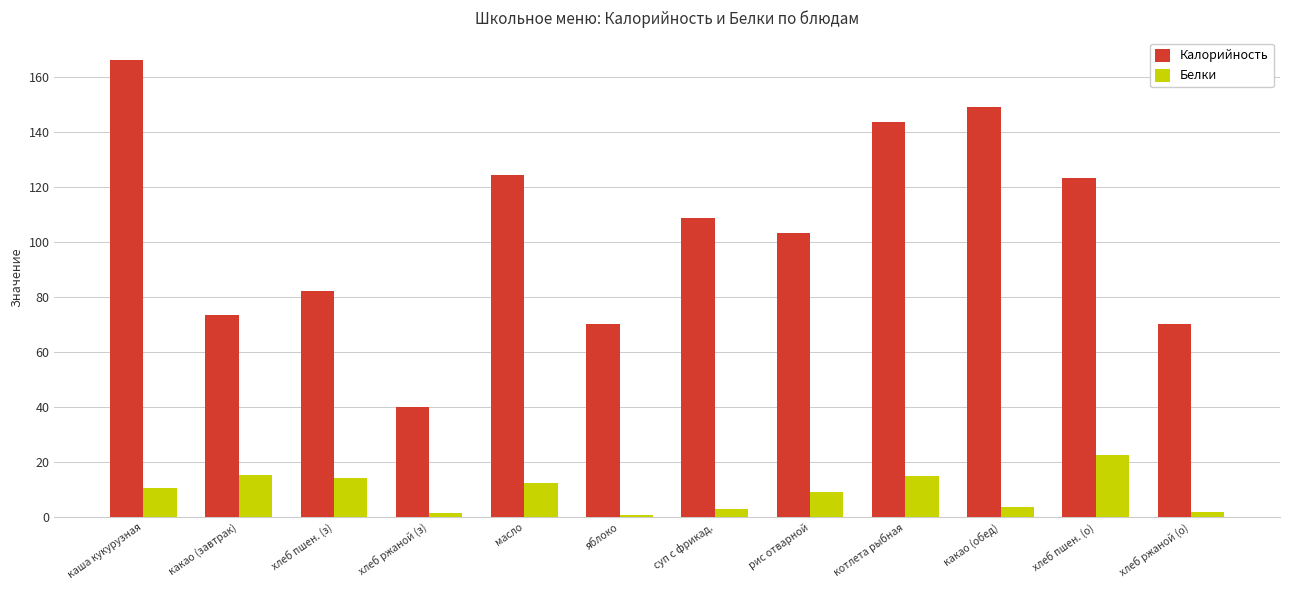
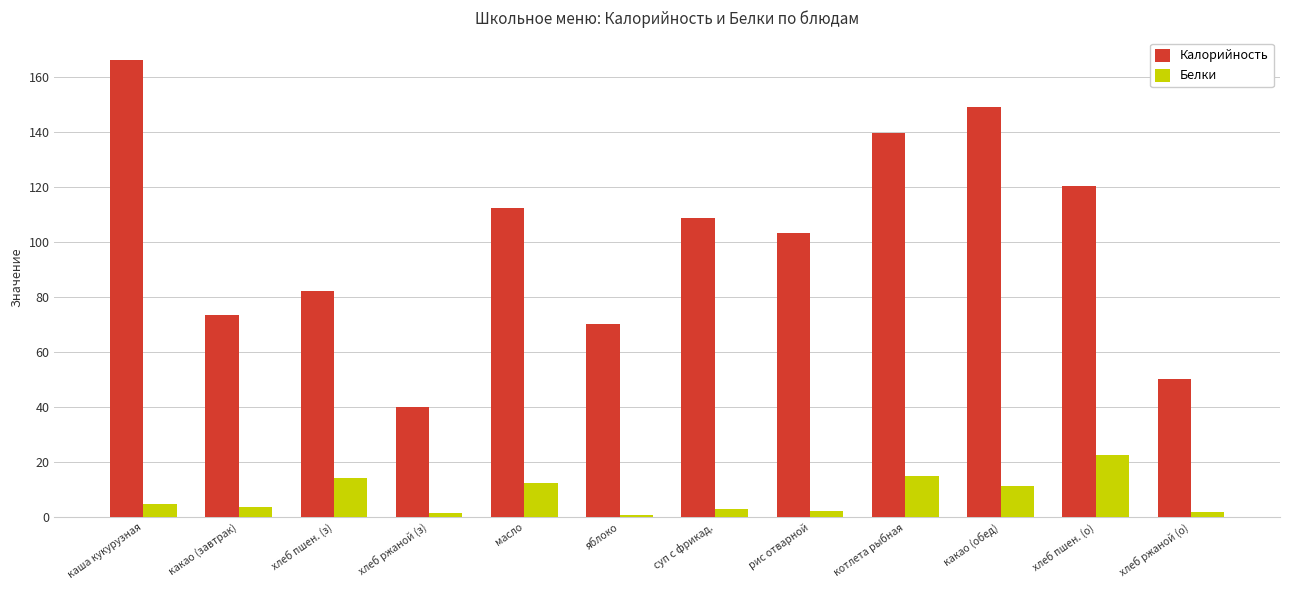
Белки, каша кукурузная: 11 -> 5
Белки, какао (завтрак): 15 -> 4
Калорийность, масло: 124 -> 113
Белки, рис отварной: 9 -> 2
Калорийность, котлета рыбная: 144 -> 139
Белки, какао (обед): 4 -> 11
Калорийность, хлеб пшен. (о): 123 -> 120
Калорийность, хлеб ржаной (о): 70 -> 50
